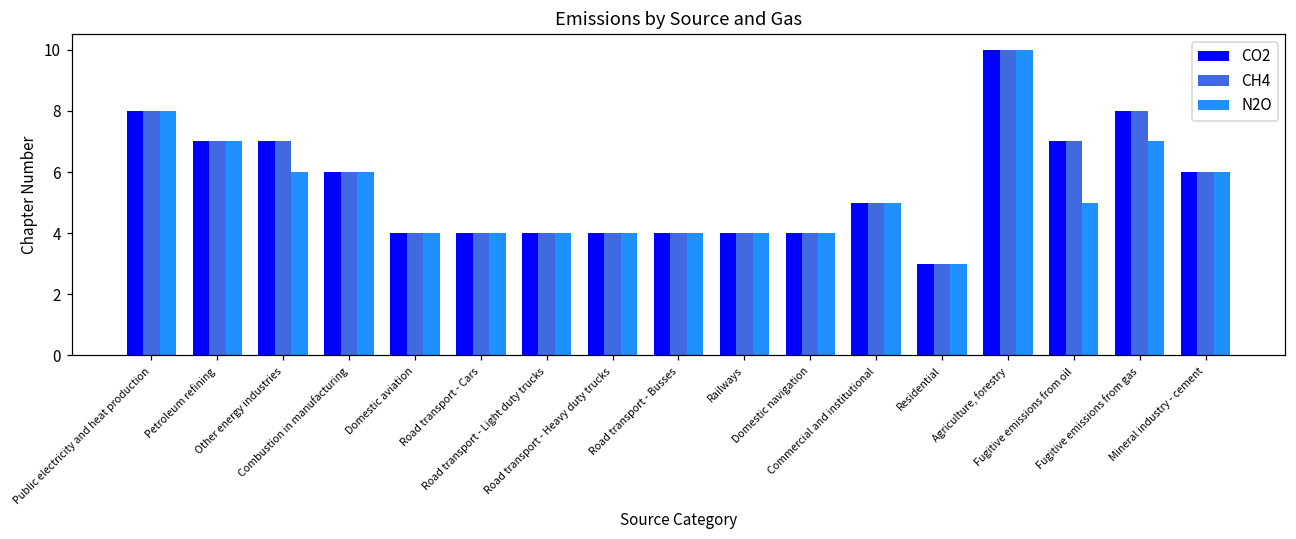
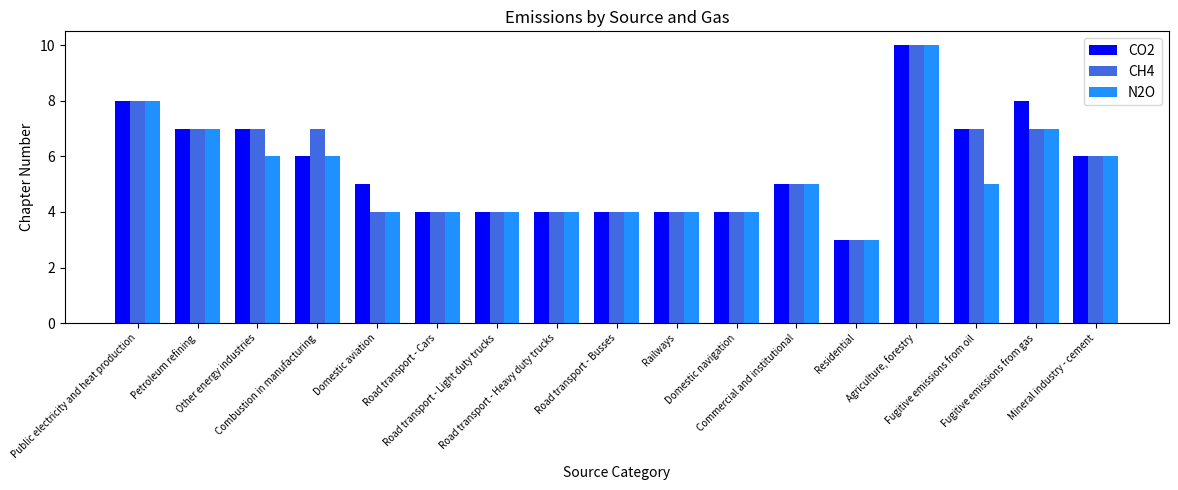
CH4, Combustion in manufacturing: 6 -> 7
CO2, Domestic aviation: 4 -> 5
CH4, Fugitive emissions from gas: 8 -> 7
